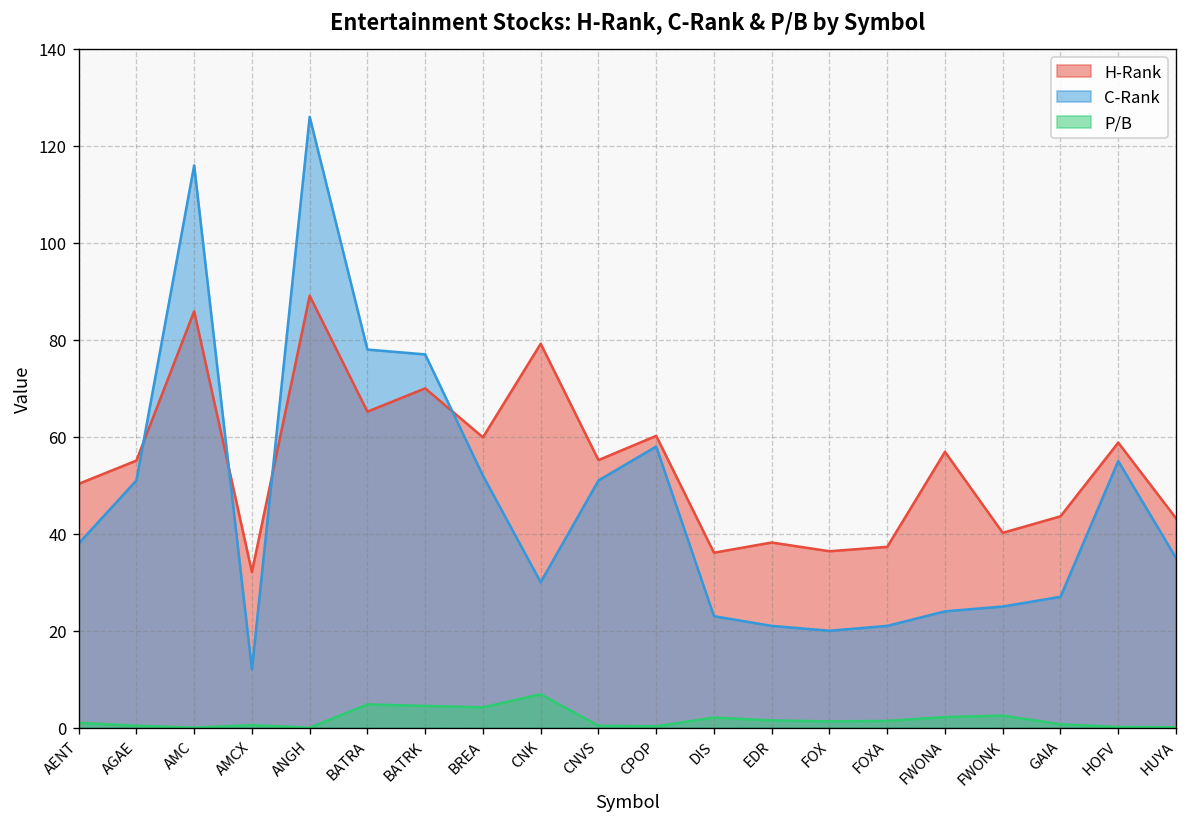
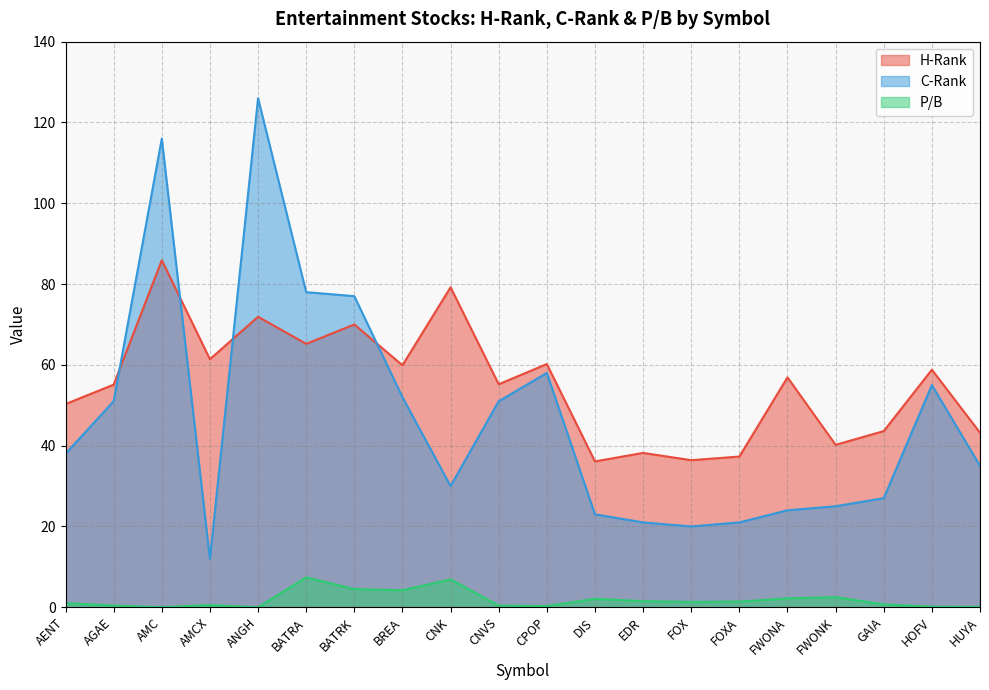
H-Rank, AMCX: 32 -> 61
H-Rank, ANGH: 89 -> 72
P/B, BATRA: 5 -> 7
